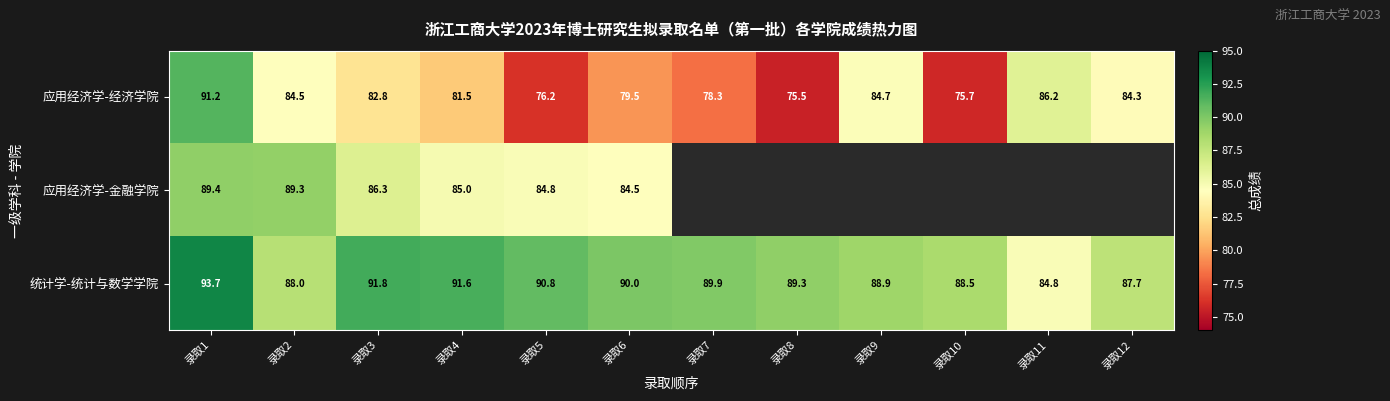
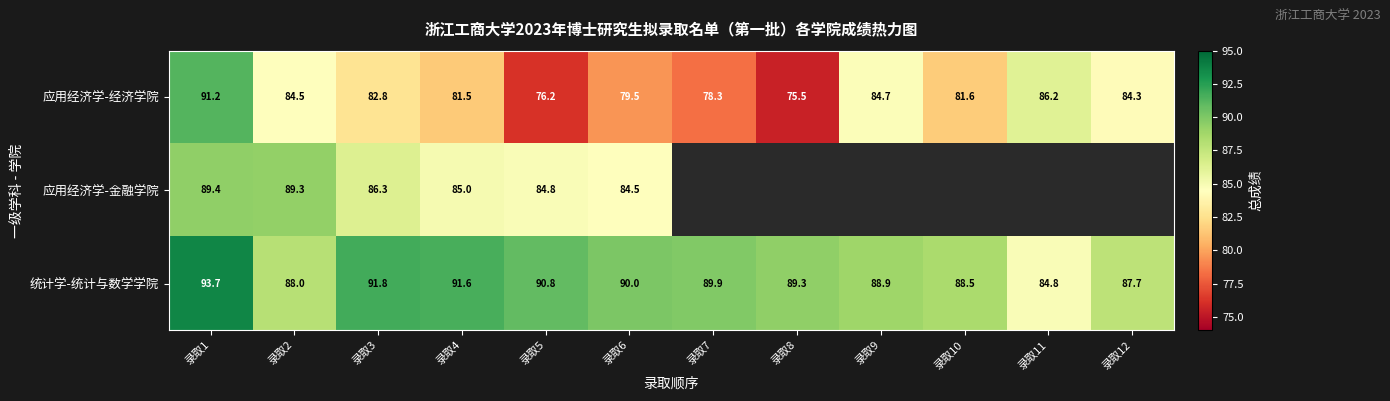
应用经济学-经济学院, 录取10: 75.7 -> 81.6
